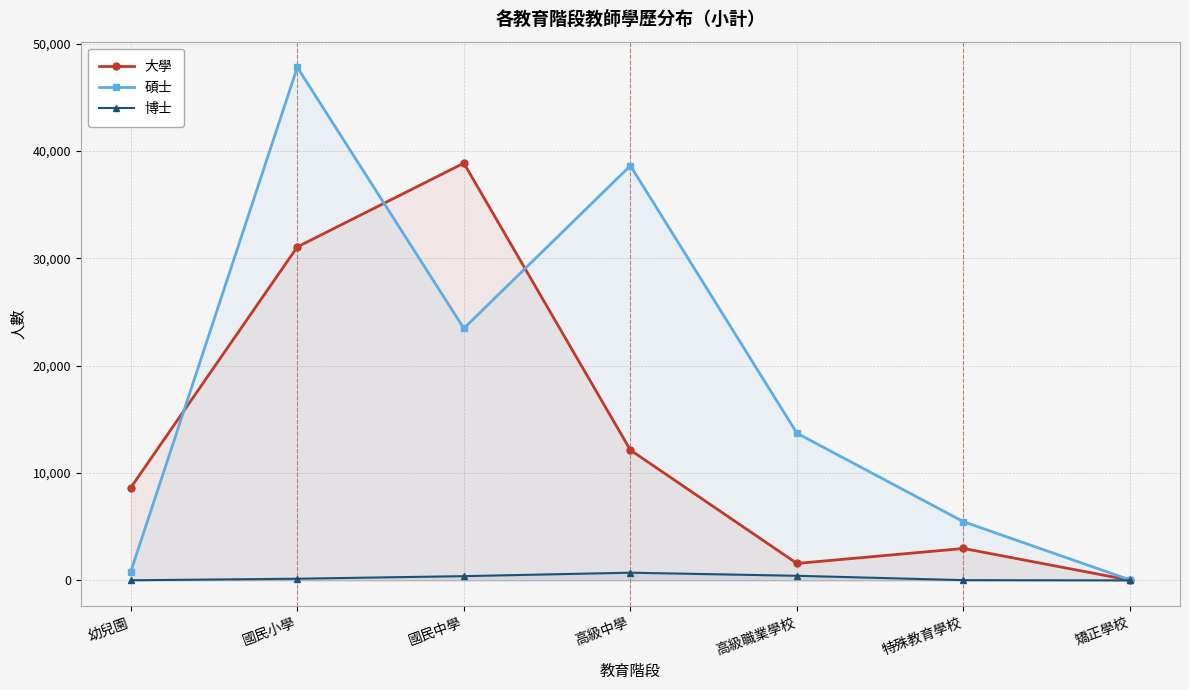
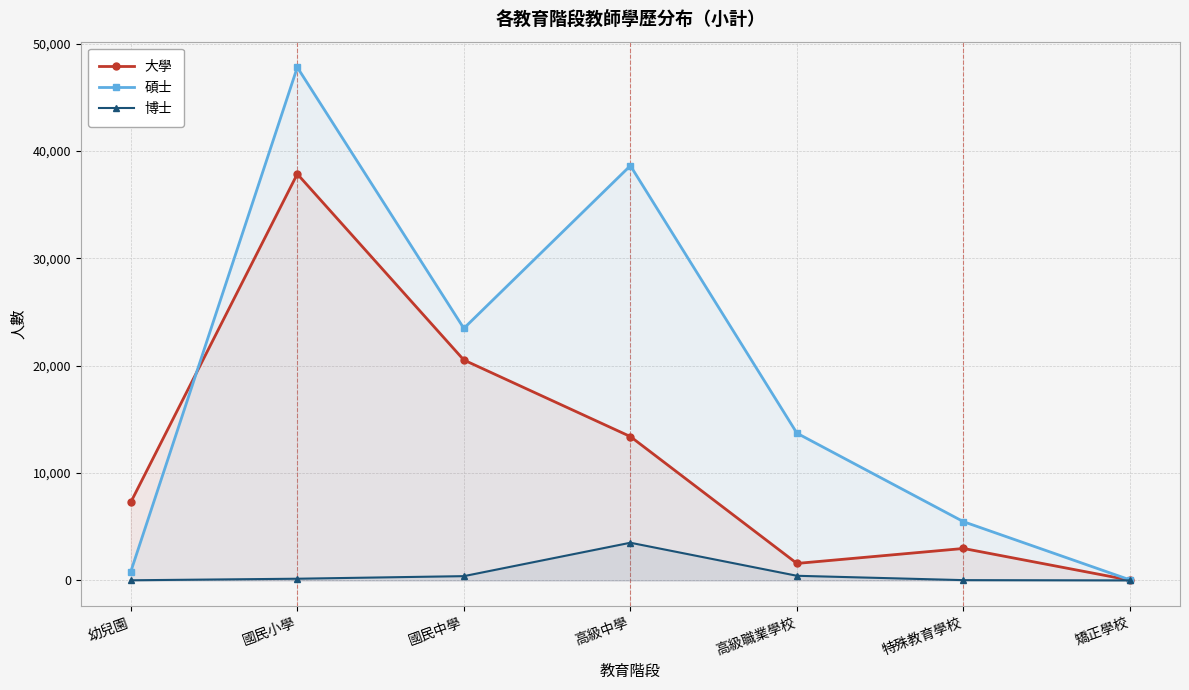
大學, 幼兒園: 8,600 -> 7,300
大學, 國民小學: 31,100 -> 37,900
大學, 國民中學: 38,900 -> 20,500
大學, 高級中學: 12,100 -> 13,400
博士, 高級中學: 700 -> 3,500
